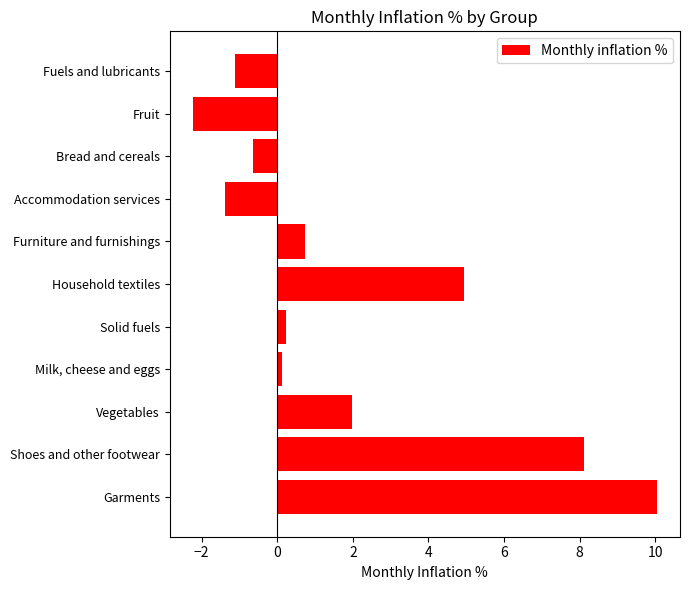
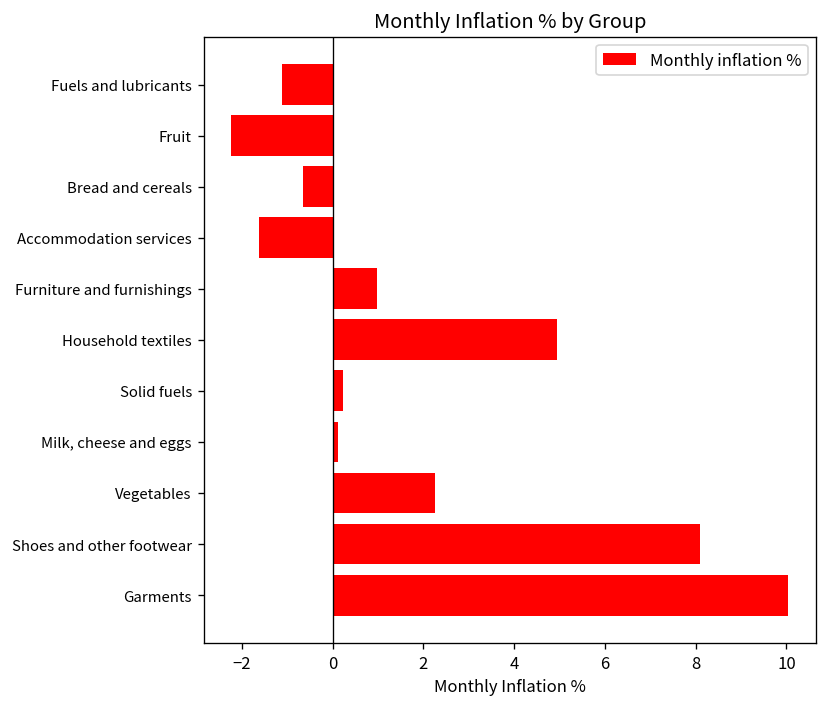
Accommodation services: -1.4 -> -1.6
Furniture and furnishings: 0.7 -> 1.0
Vegetables: 2.0 -> 2.3
